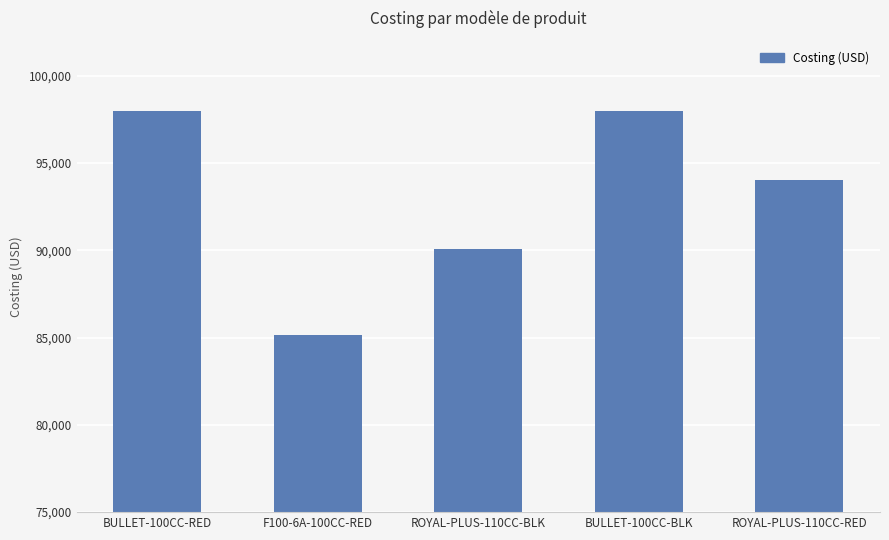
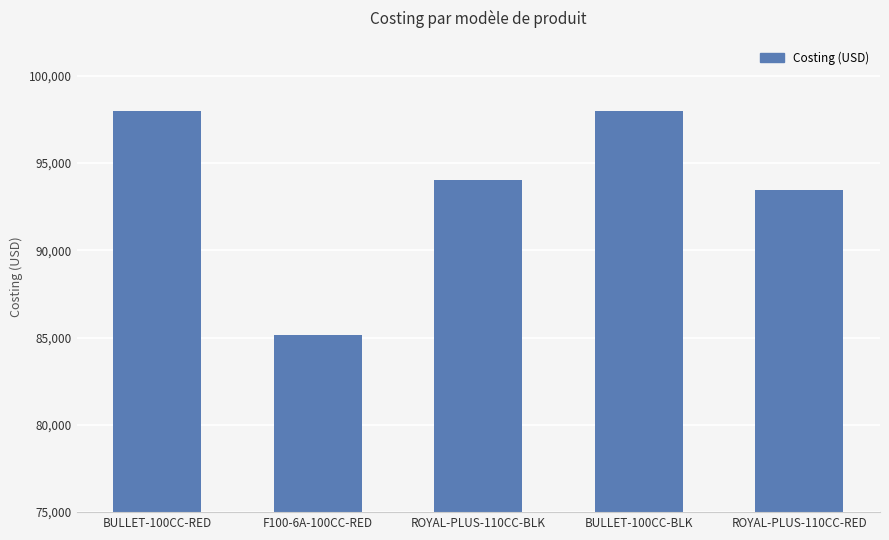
ROYAL-PLUS-110CC-BLK: 90,100 -> 94,000
ROYAL-PLUS-110CC-RED: 94,000 -> 93,400
